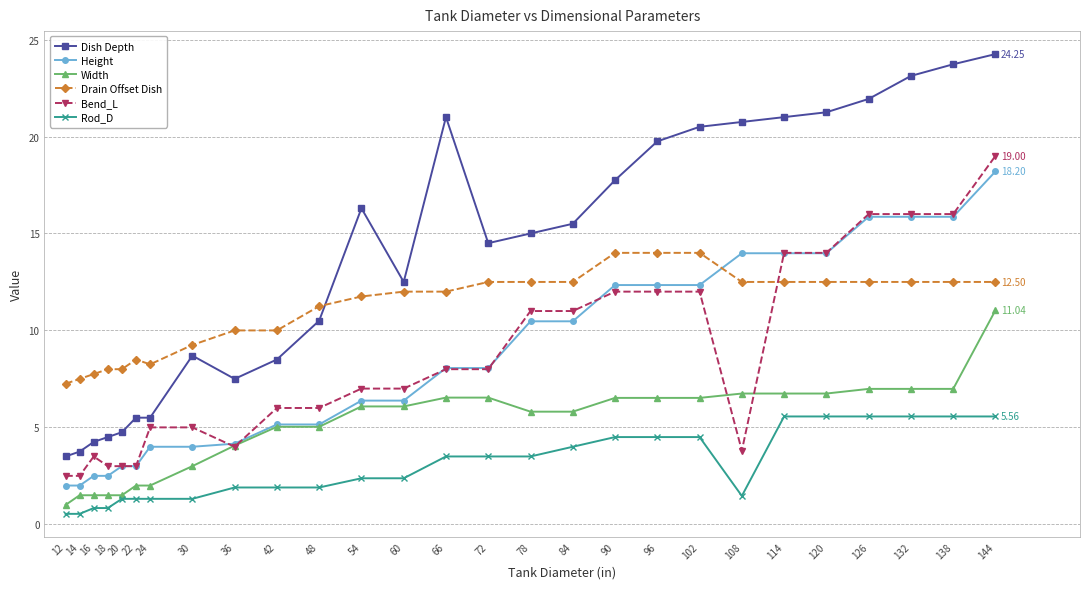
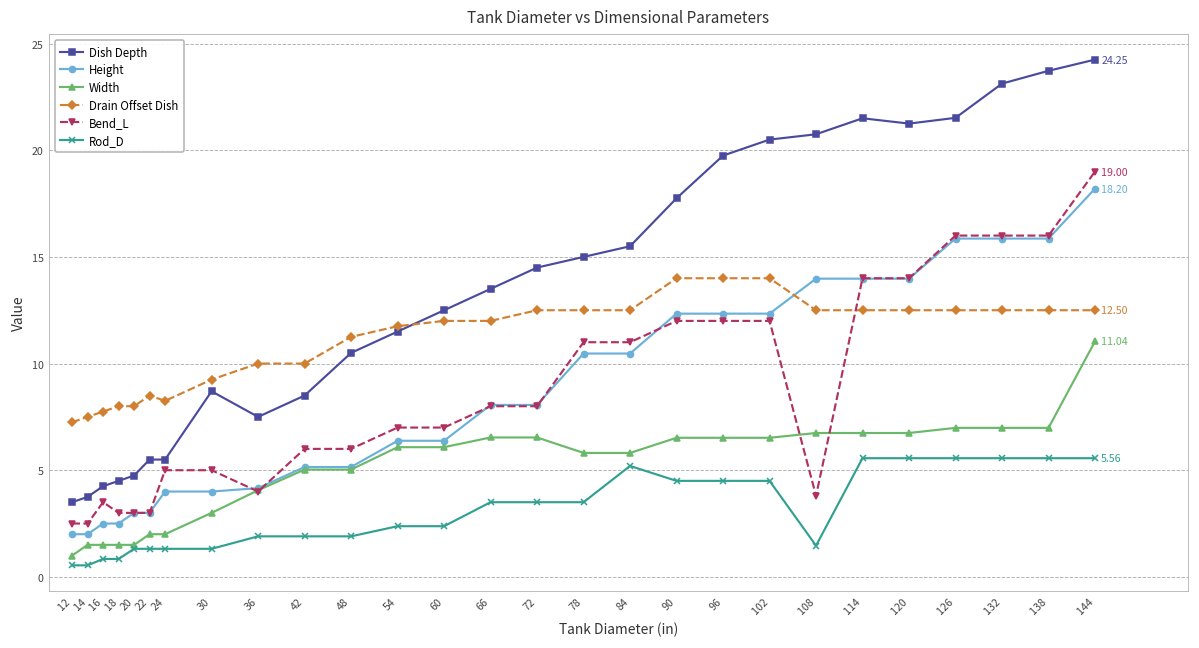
Dish Depth, 54: 16.3 -> 11.5
Dish Depth, 66: 21.0 -> 13.5
Rod_D, 84: 4.0 -> 5.2
Dish Depth, 114: 21.0 -> 21.5
Dish Depth, 126: 21.9 -> 21.5
